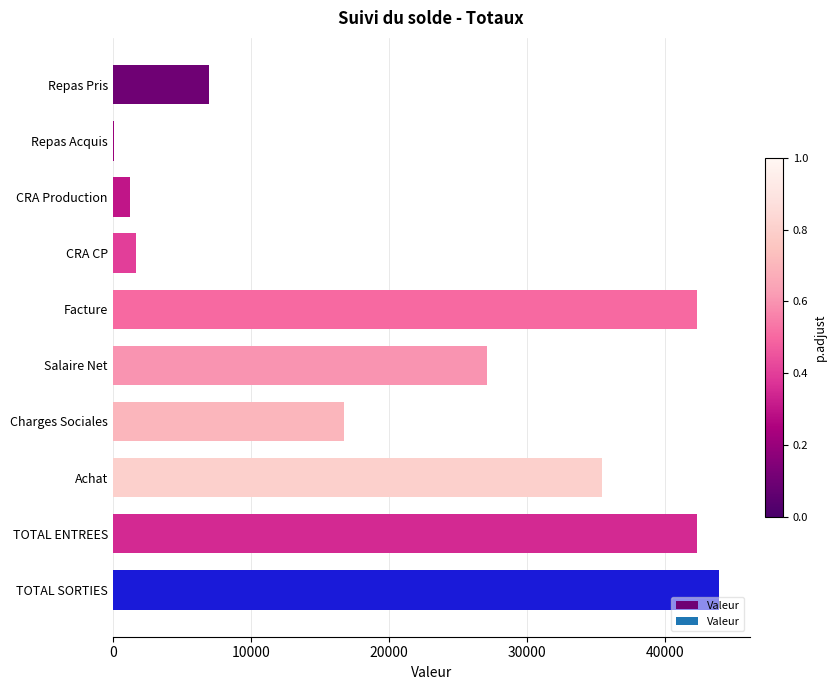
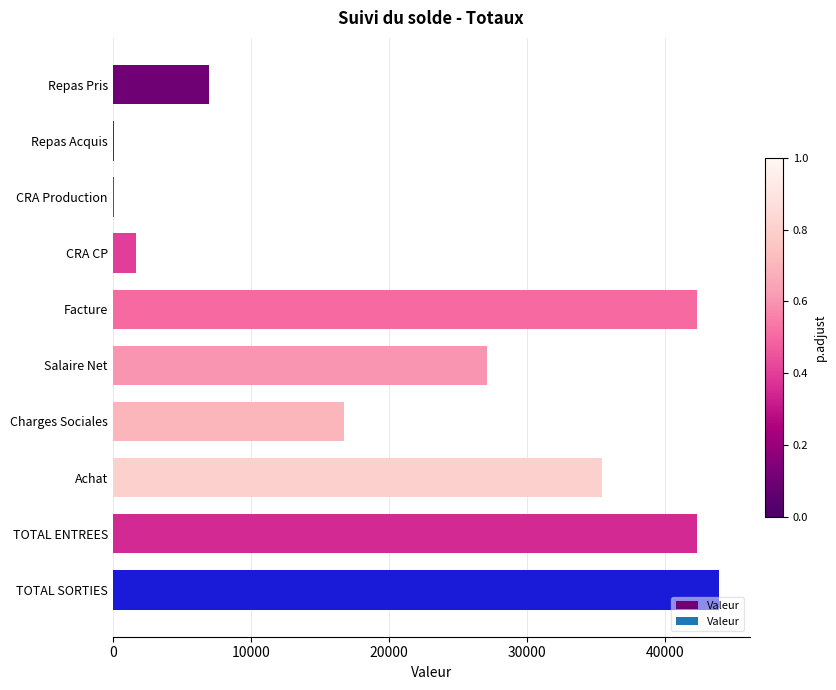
CRA Production: 1200 -> 100
